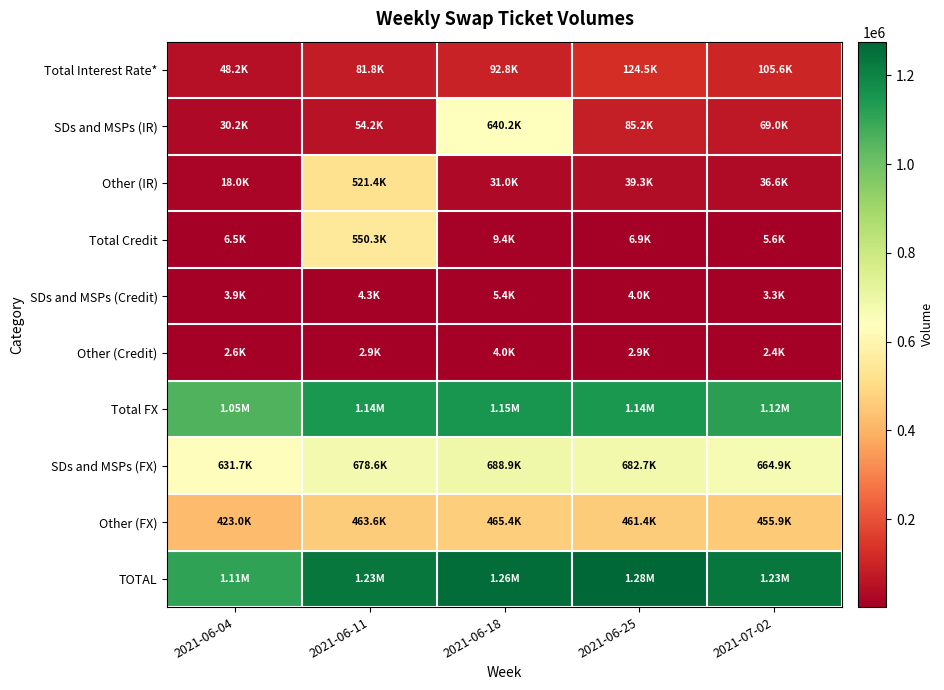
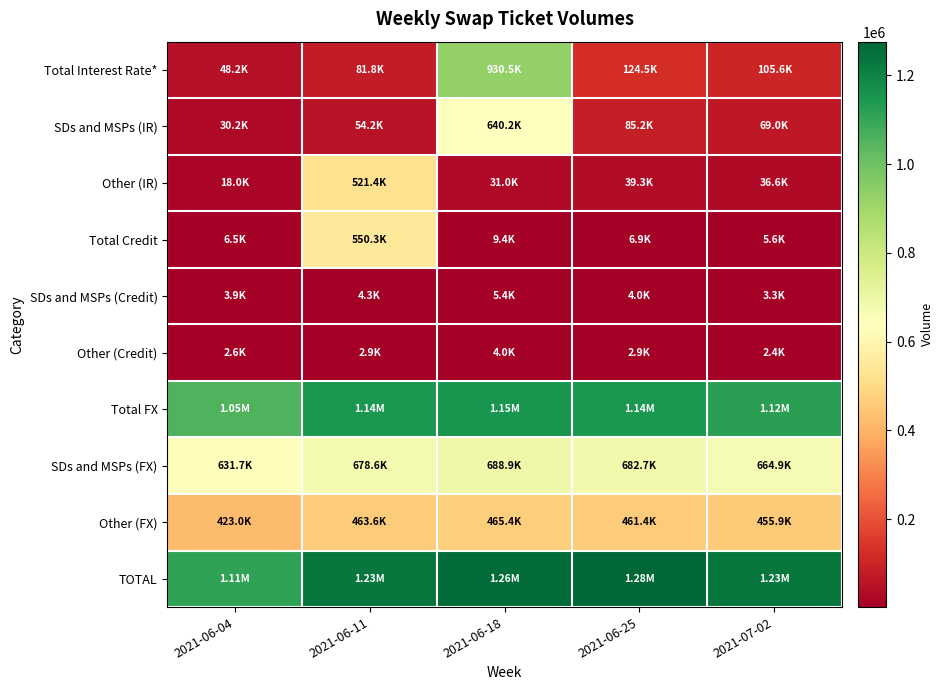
Total Interest Rate*, 2021-06-18: 92.8K -> 930.5K
